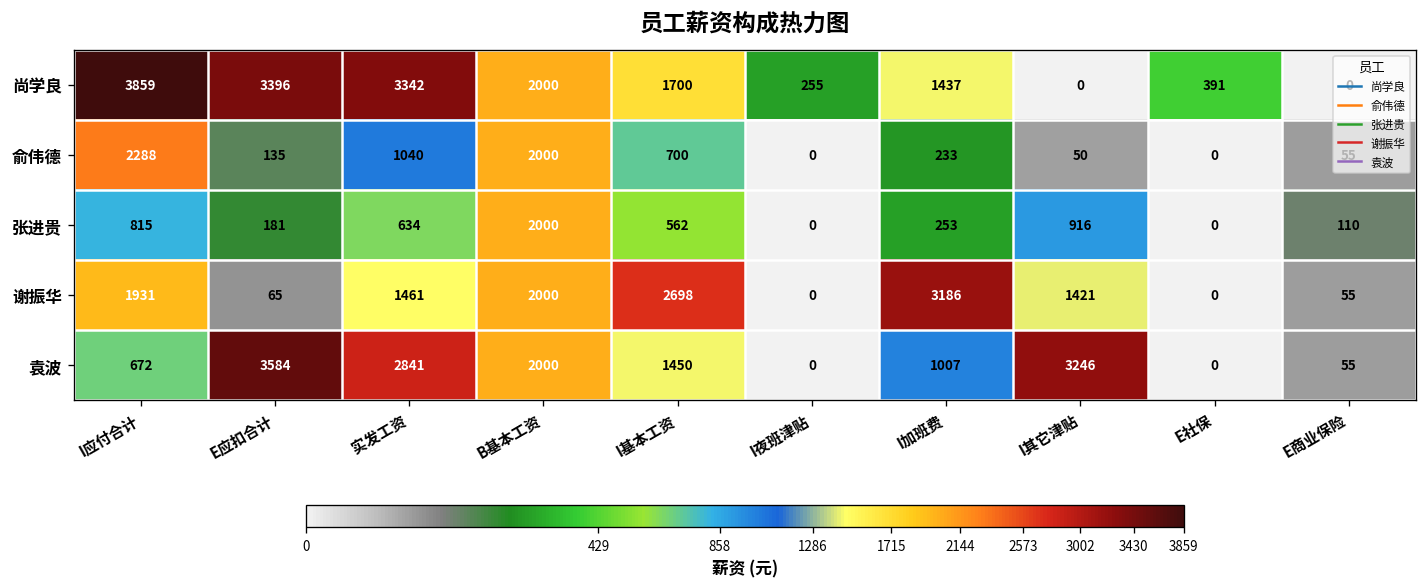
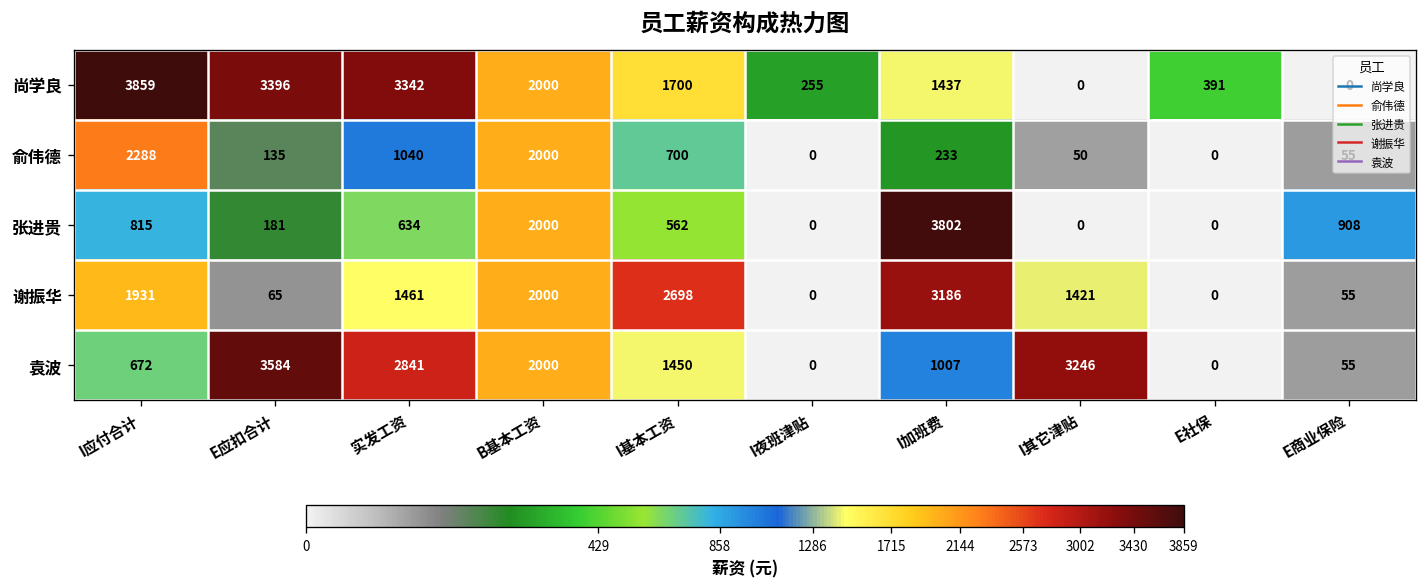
张进贵, I加班费: 253 -> 3802
张进贵, I其它津贴: 916 -> 0
张进贵, E商业保险: 110 -> 908
